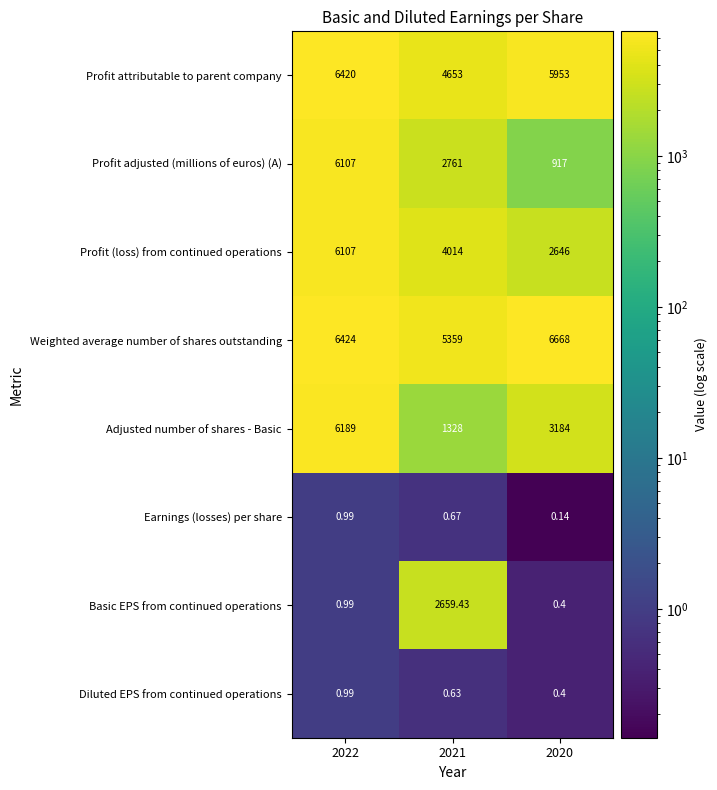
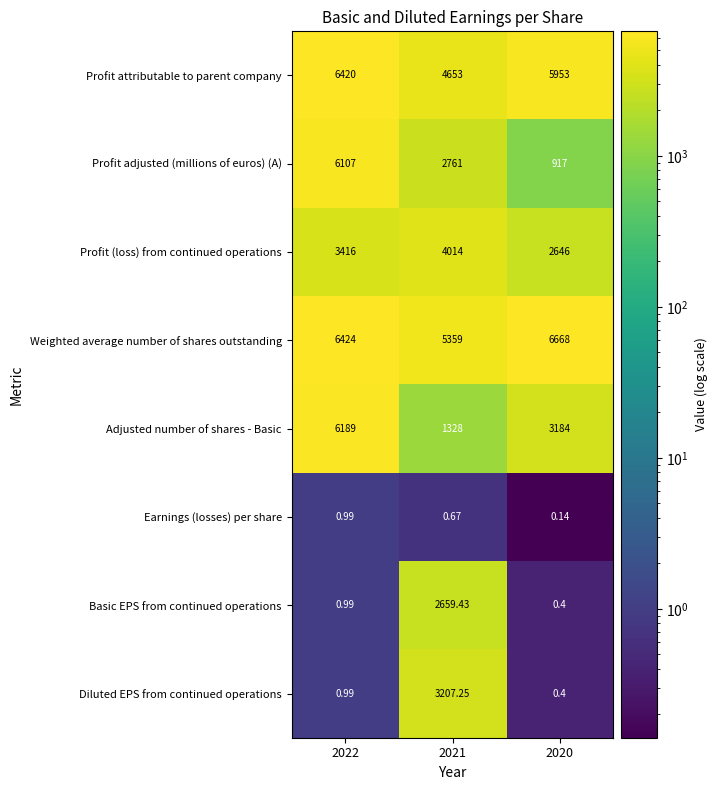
Profit (loss) from continued operations, 2022: 6107 -> 3416
Diluted EPS from continued operations, 2021: 0.63 -> 3207.25
